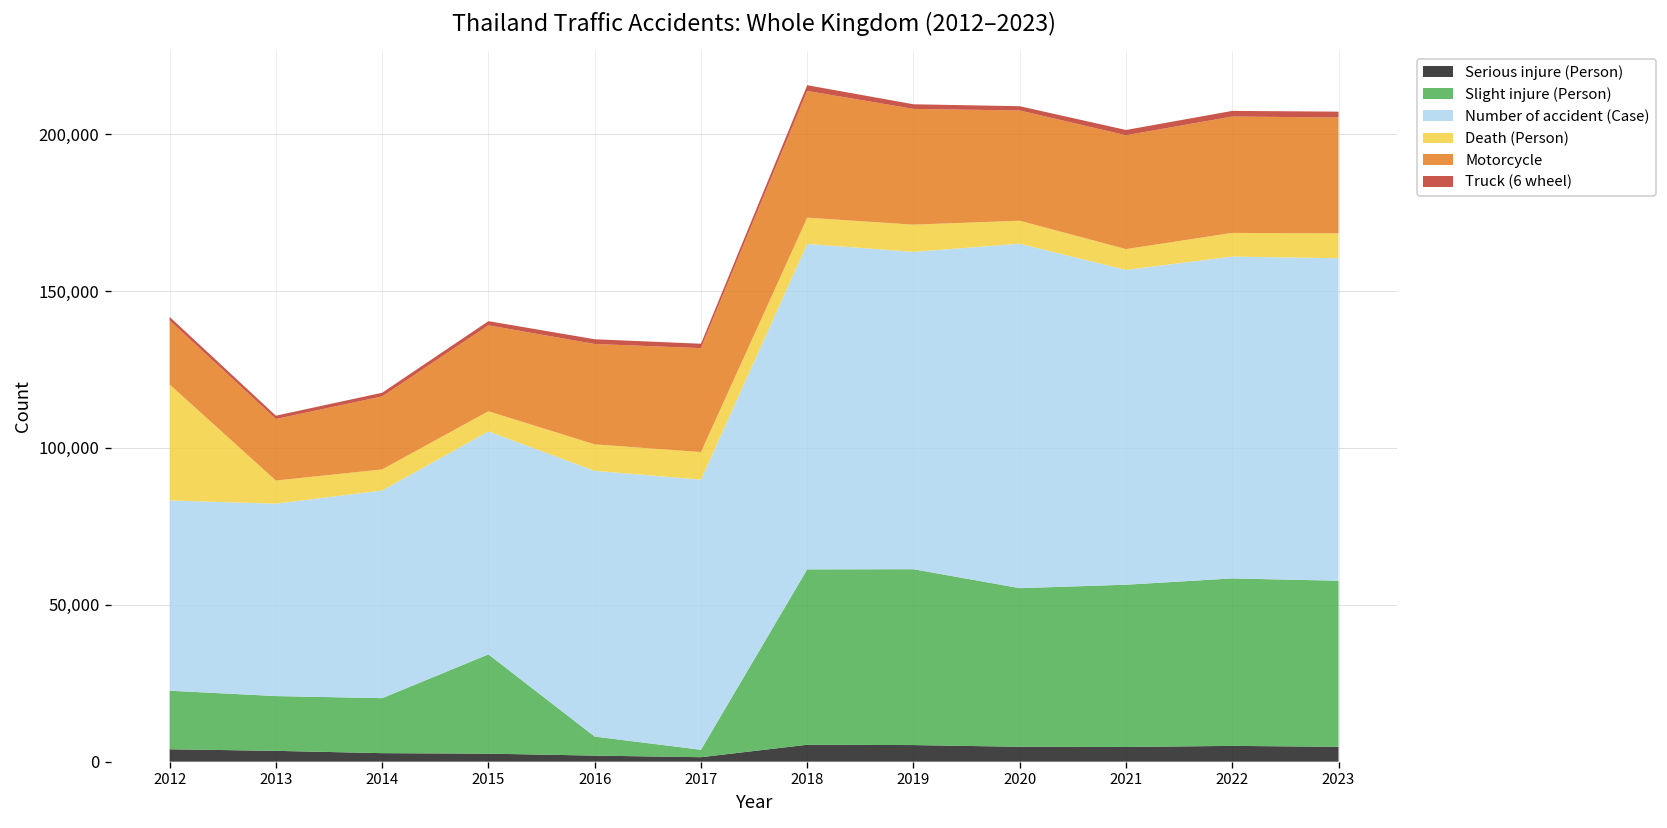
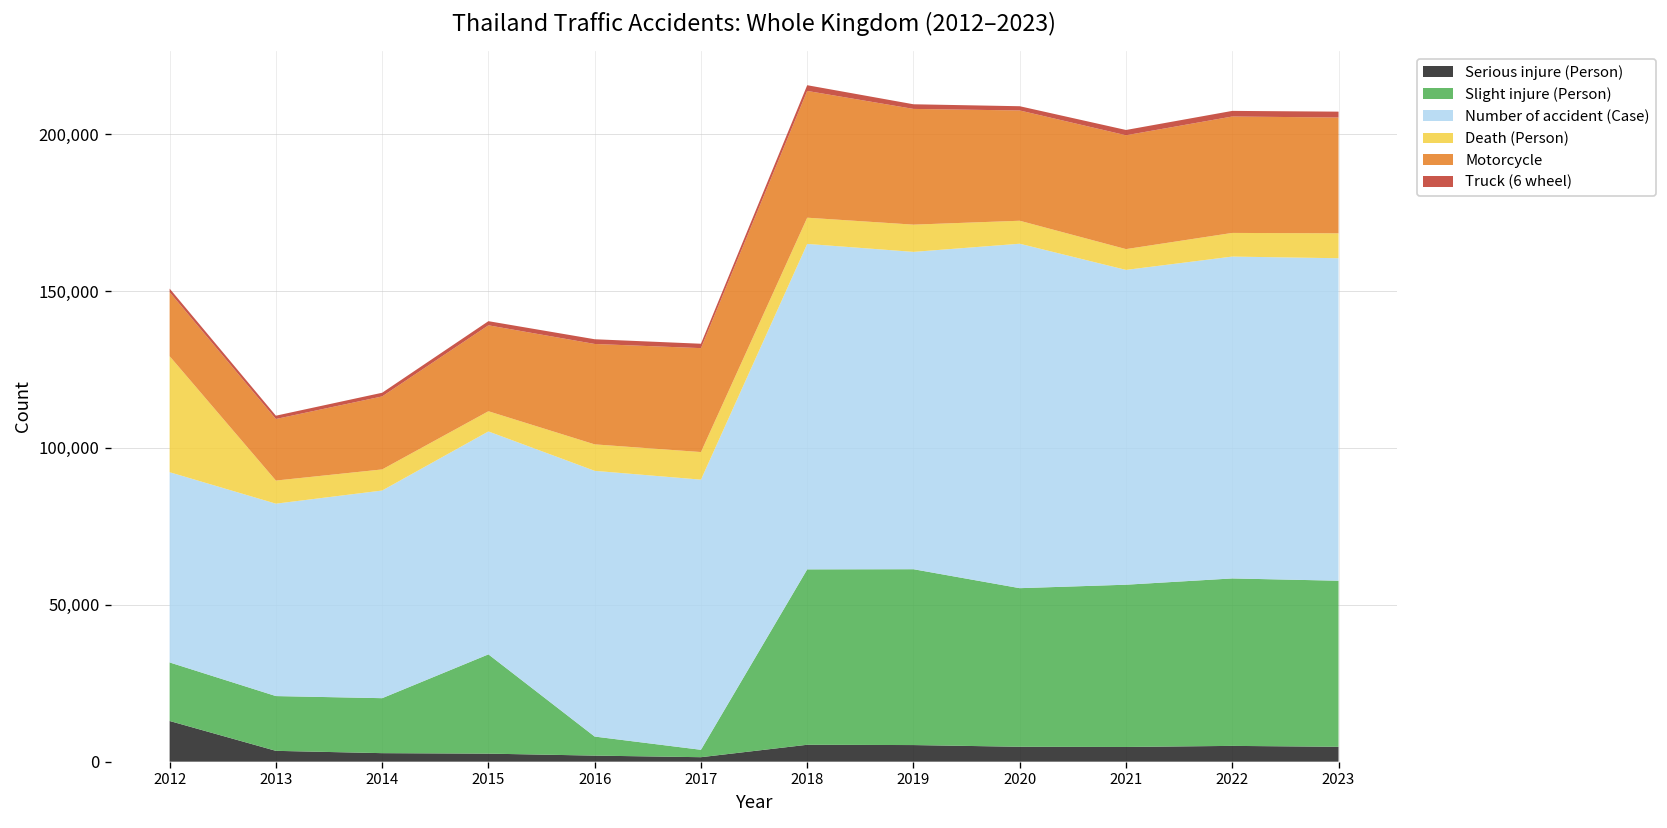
Serious injure (Person), 2012: 4,000 -> 13,000
